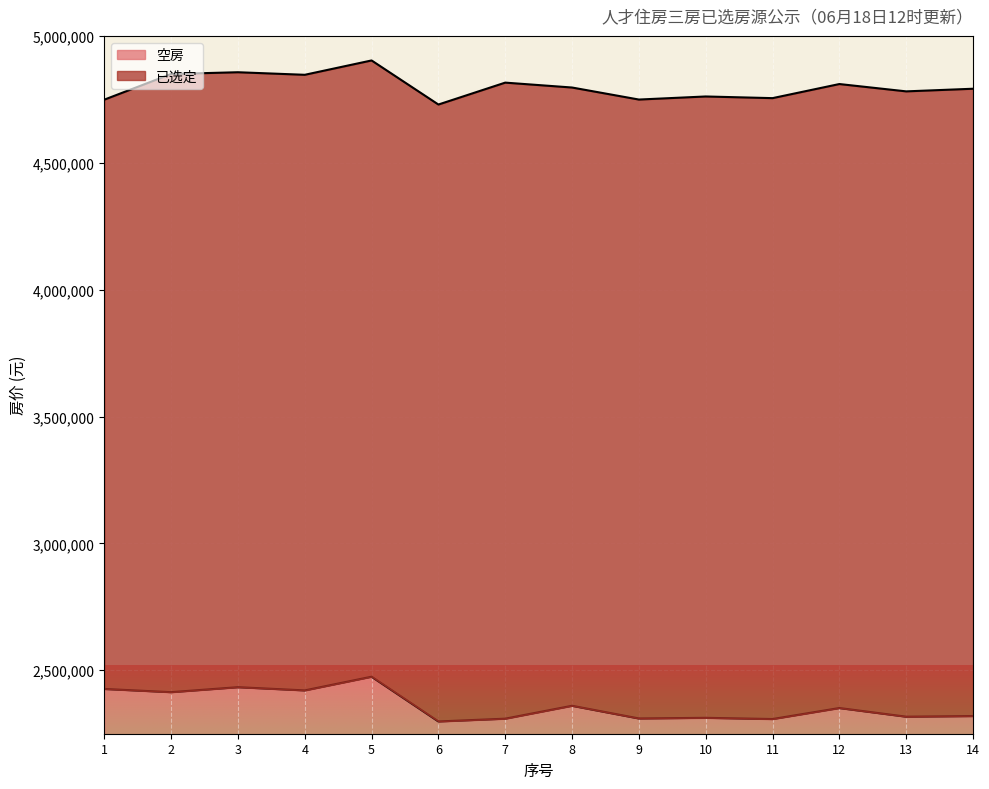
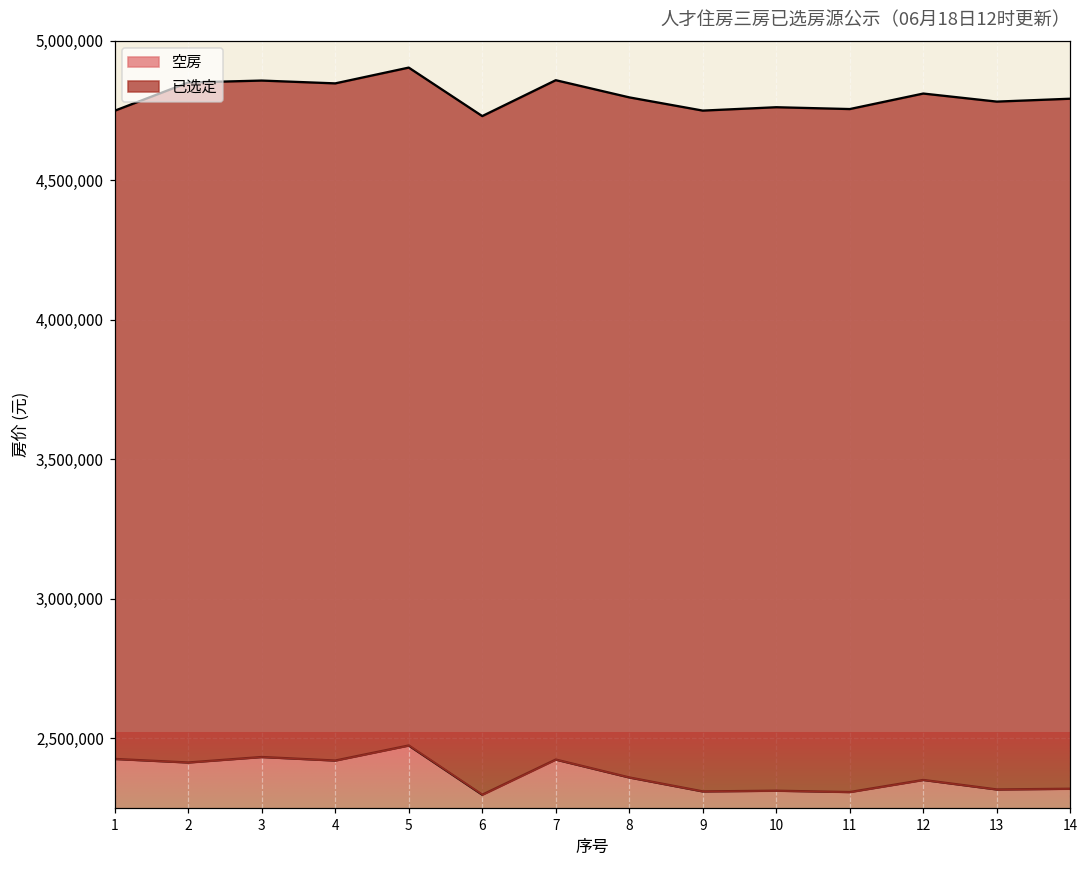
空房, 7: 2,310,000 -> 2,420,000
已选定, 7: 2,510,000 -> 2,430,000
